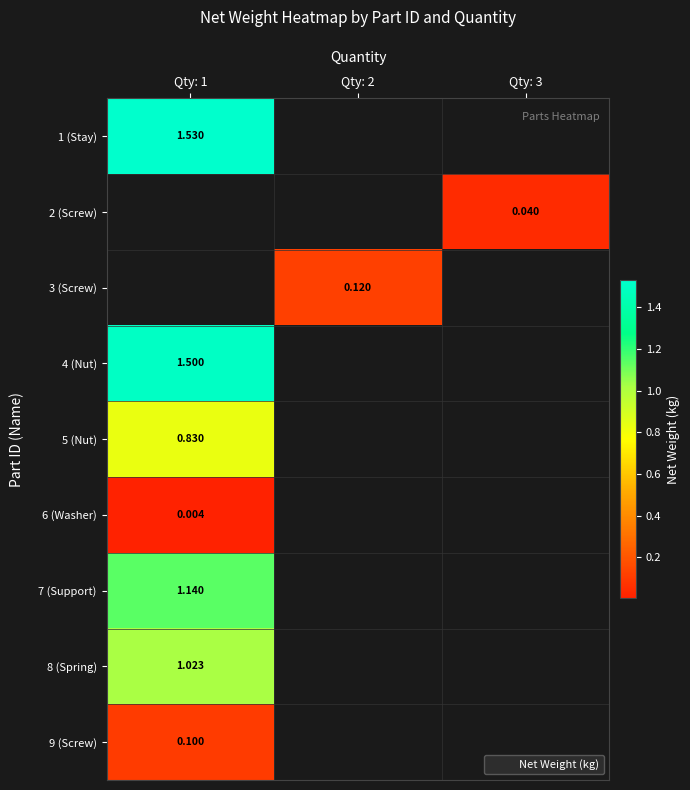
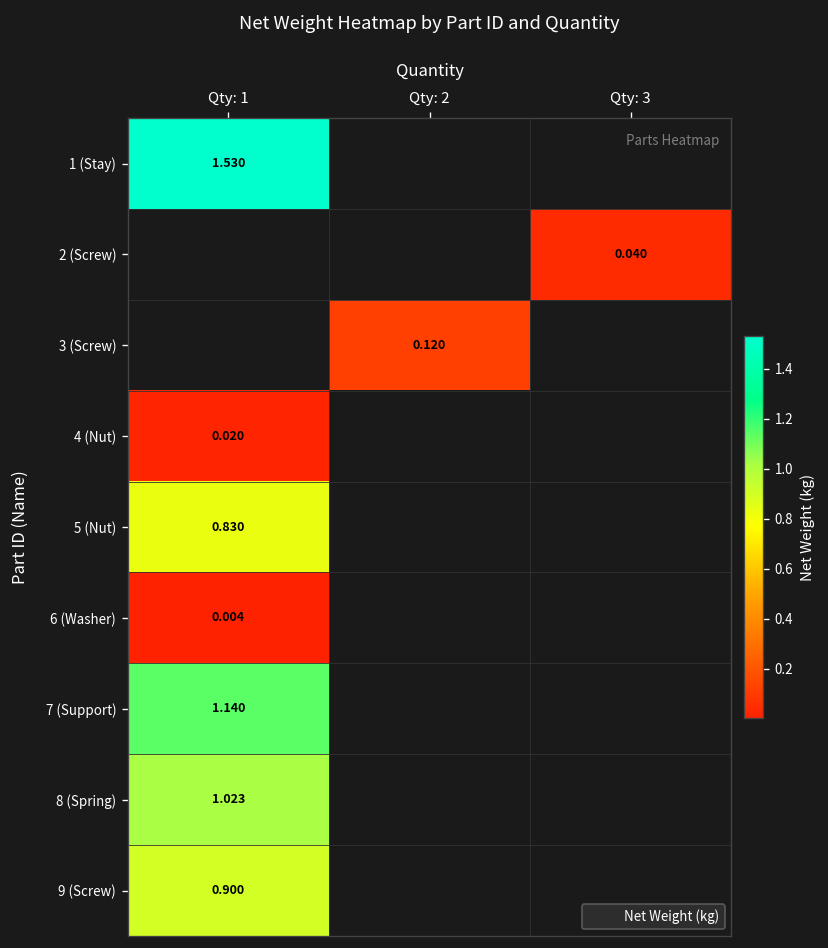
4 (Nut), Qty: 1: 1.500 -> 0.020
9 (Screw), Qty: 1: 0.100 -> 0.900
